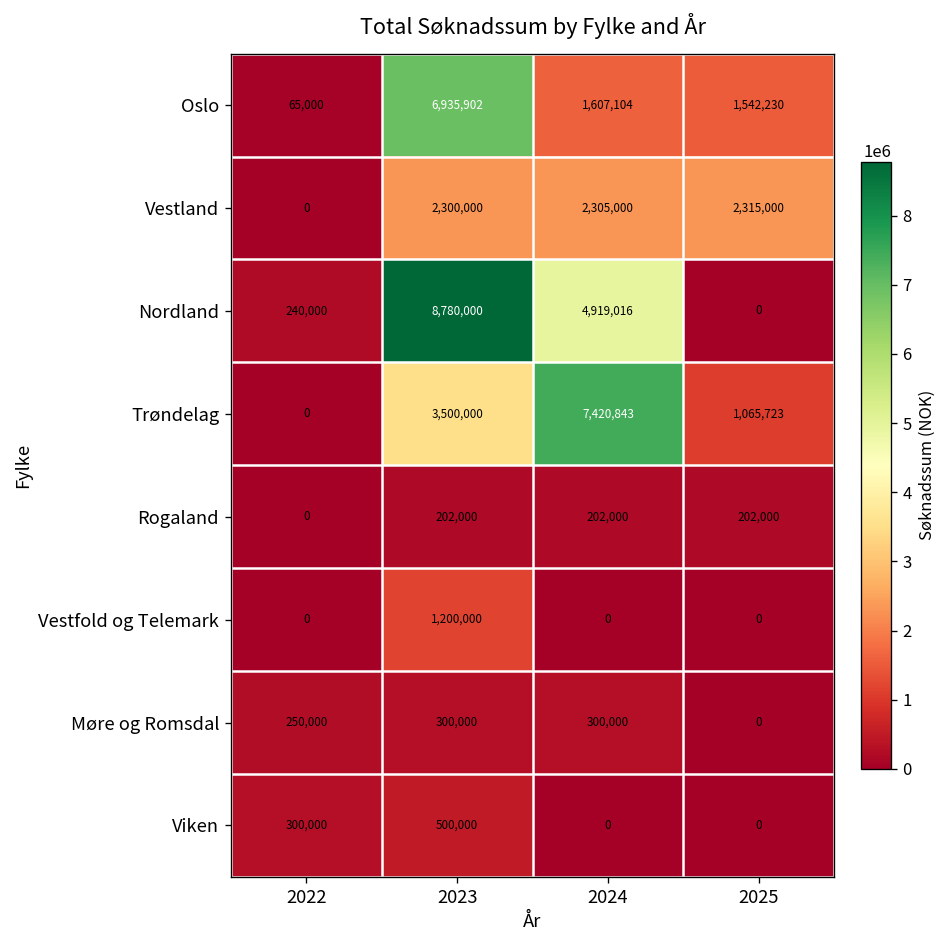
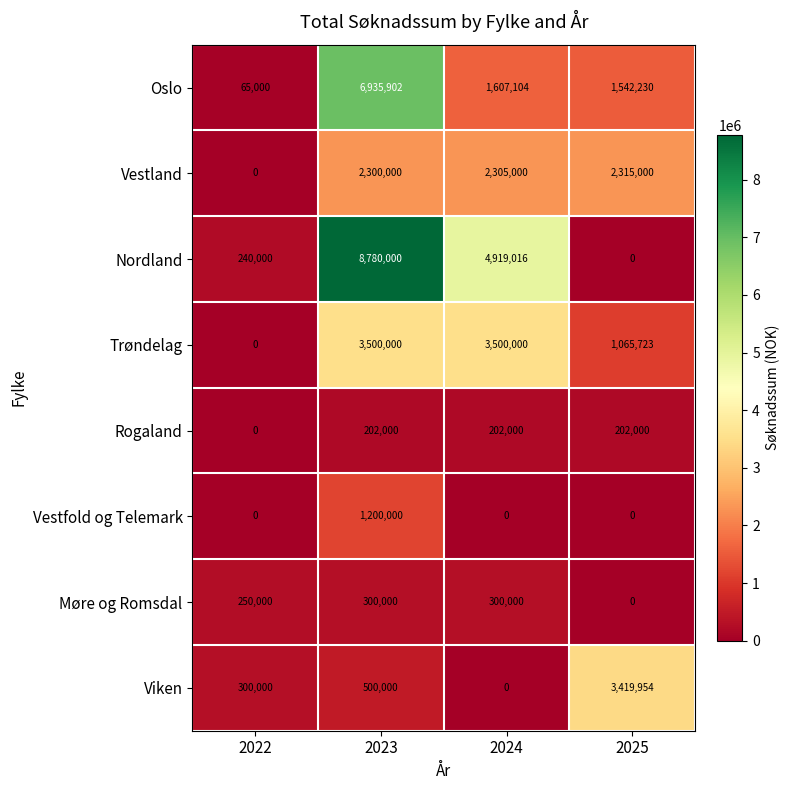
Trøndelag, 2024: 7,420,843 -> 3,500,000
Viken, 2025: 0 -> 3,419,954
